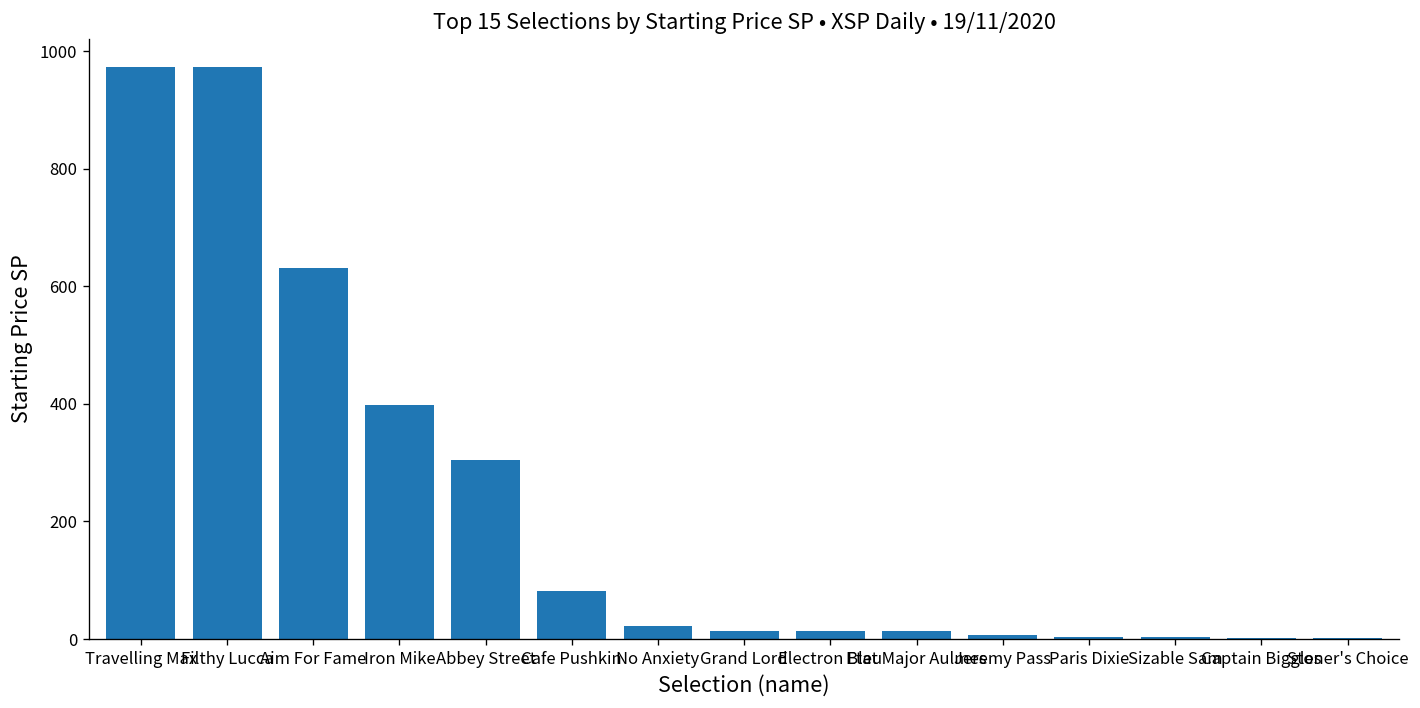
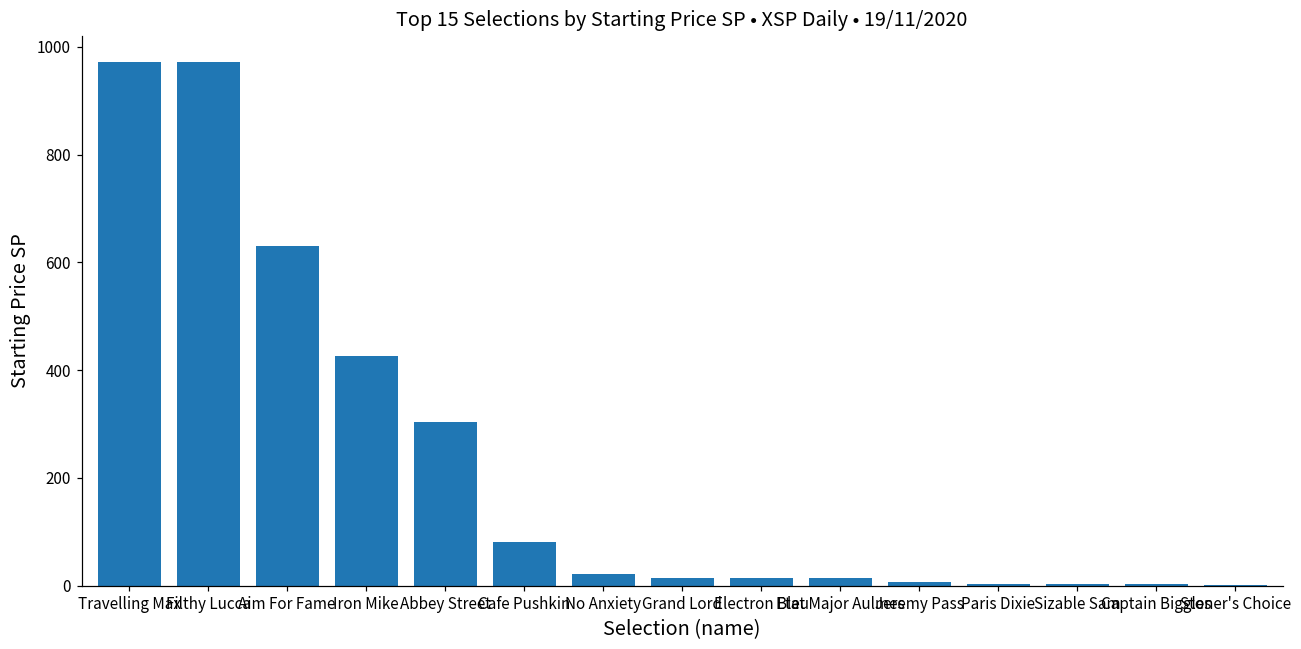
Iron Mike: 400 -> 430
